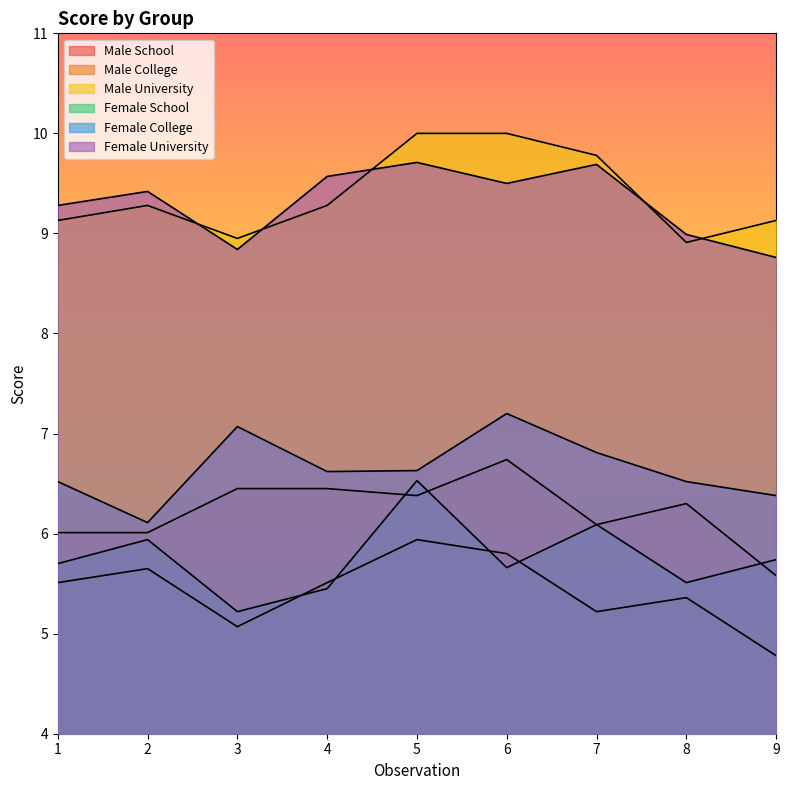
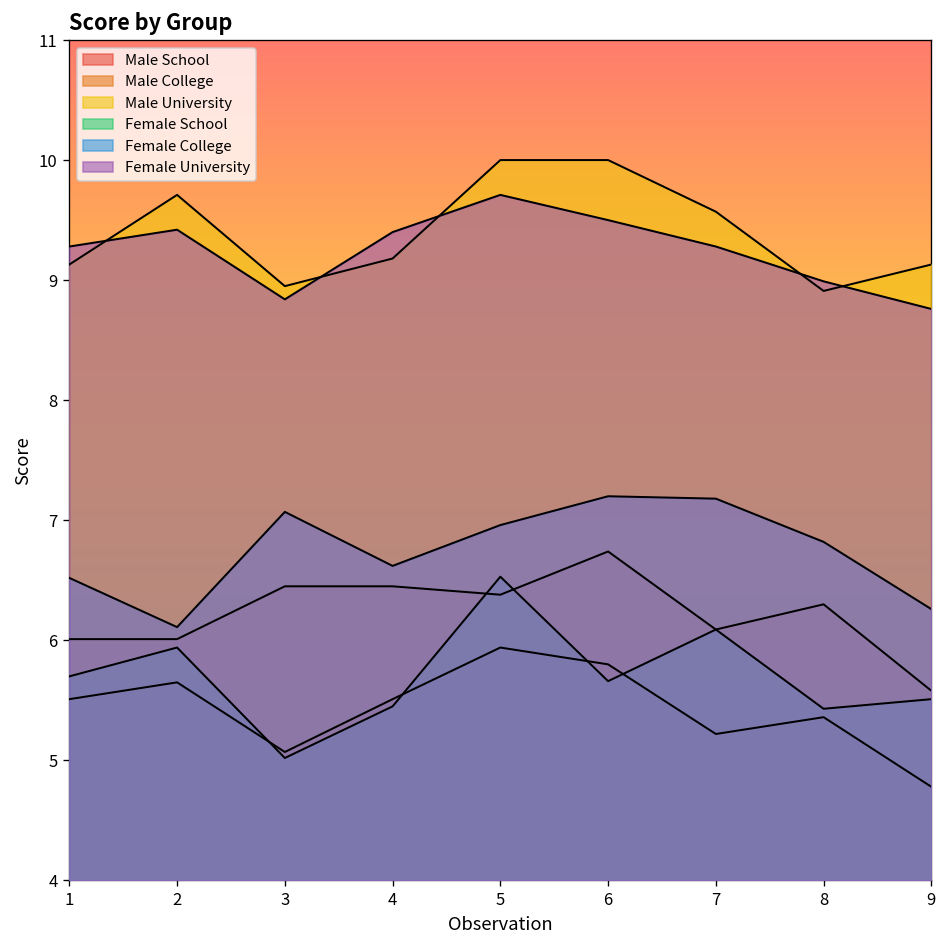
Male University, 2: 9.28 -> 9.71
Female School, 3: 5.22 -> 5.02
Male University, 4: 9.28 -> 9.18
Female University, 4: 9.57 -> 9.40
Female College, 5: 6.63 -> 6.96
Male University, 7: 9.78 -> 9.57
Female College, 7: 6.81 -> 7.18
Female University, 7: 9.69 -> 9.28
Female School, 8: 5.51 -> 5.43
Female College, 8: 6.52 -> 6.82
Female School, 9: 5.74 -> 5.51
Female College, 9: 6.38 -> 6.26
